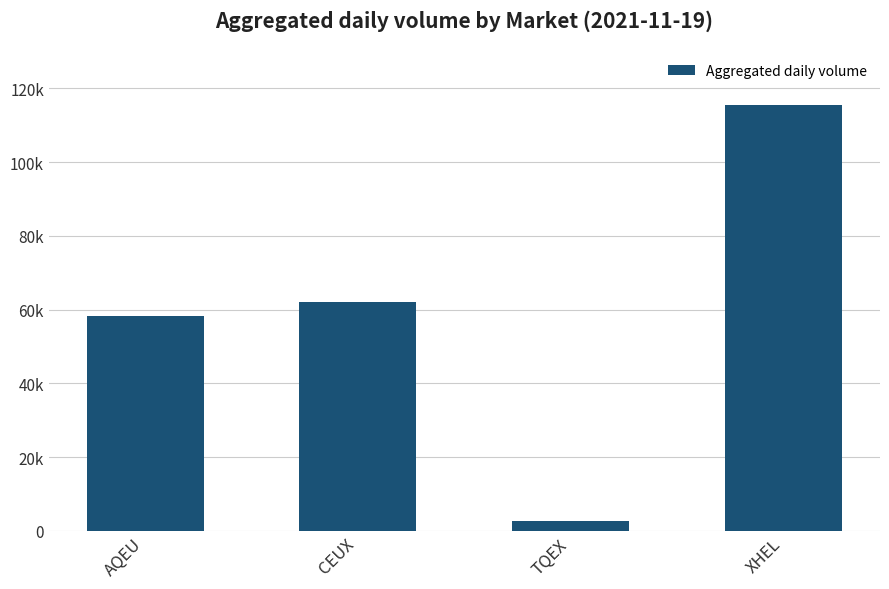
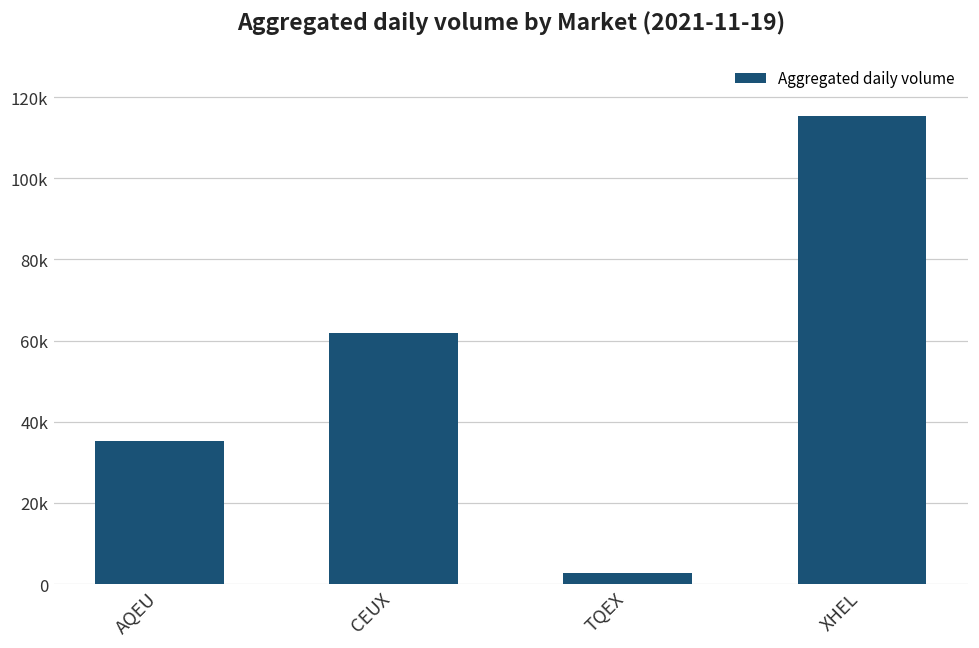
AQEU: 58000 -> 35000
